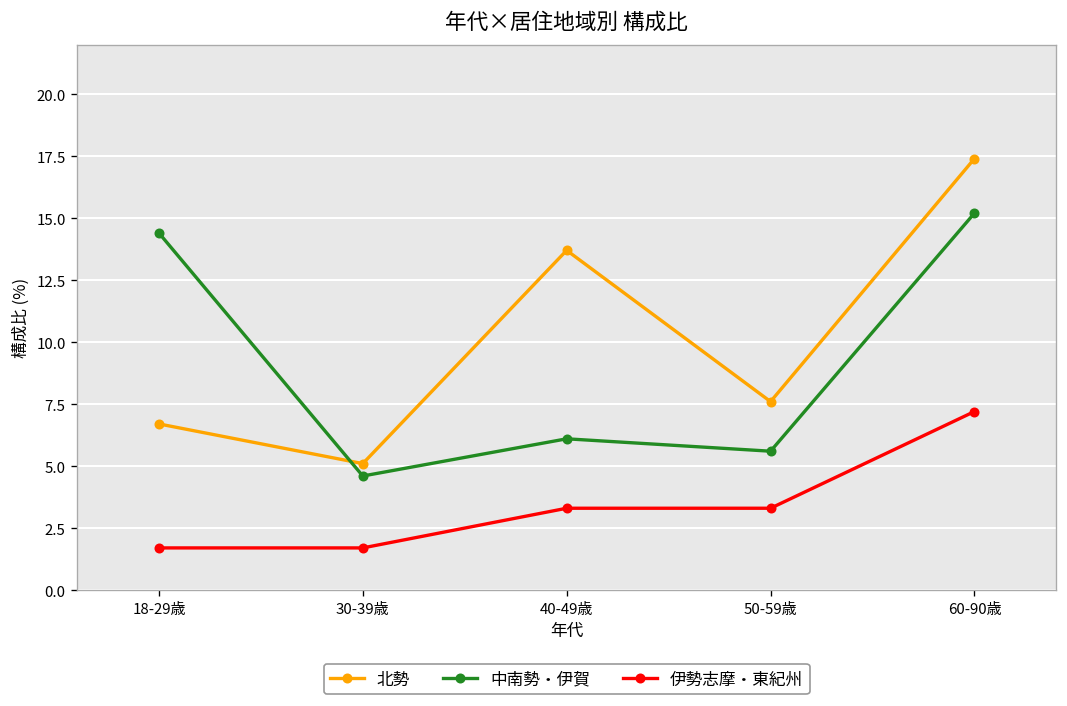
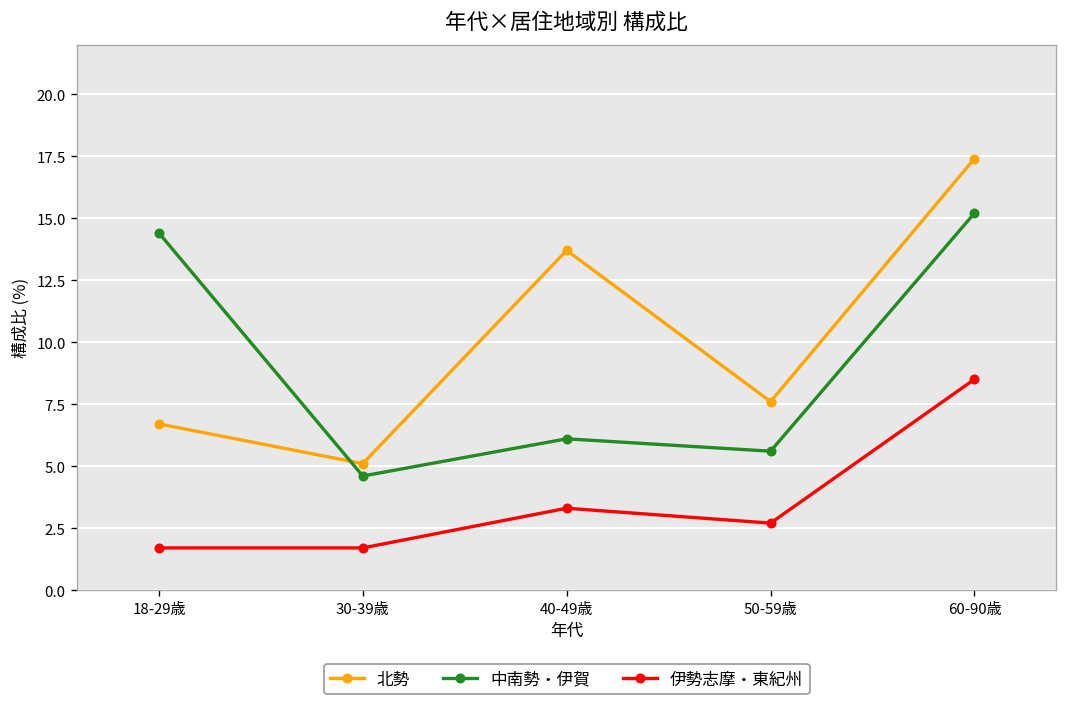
伊勢志摩・東紀州, 50-59歳: 3.3 -> 2.7
伊勢志摩・東紀州, 60-90歳: 7.2 -> 8.5
